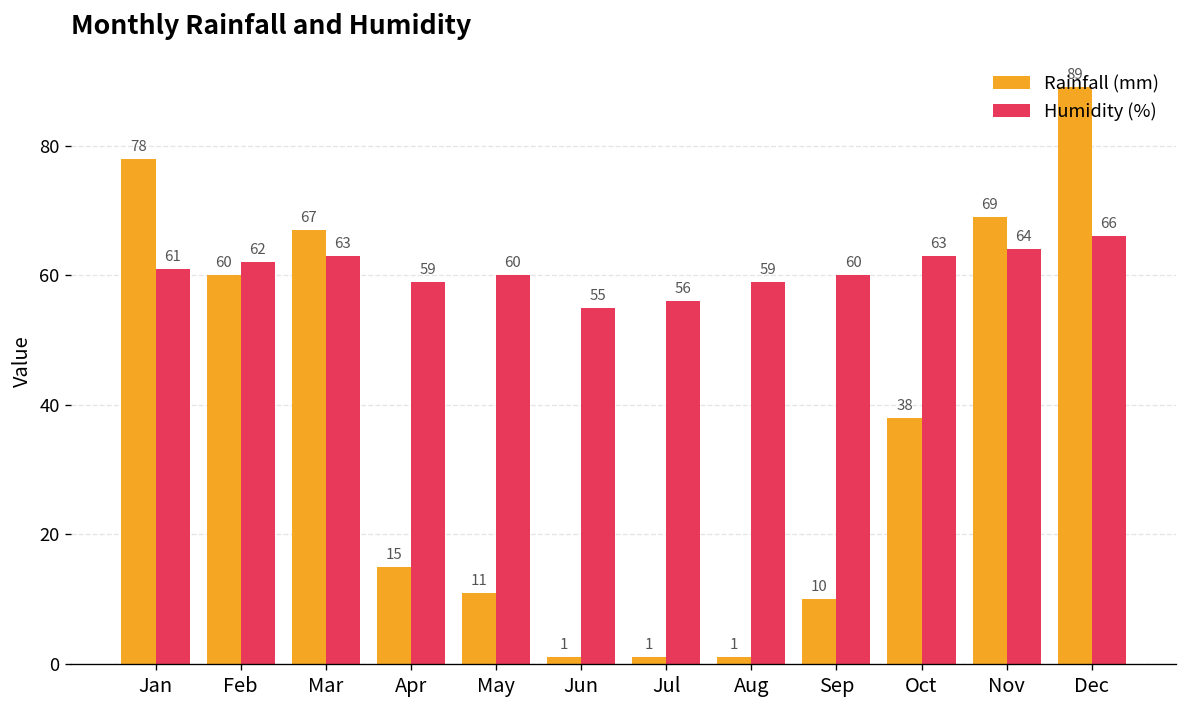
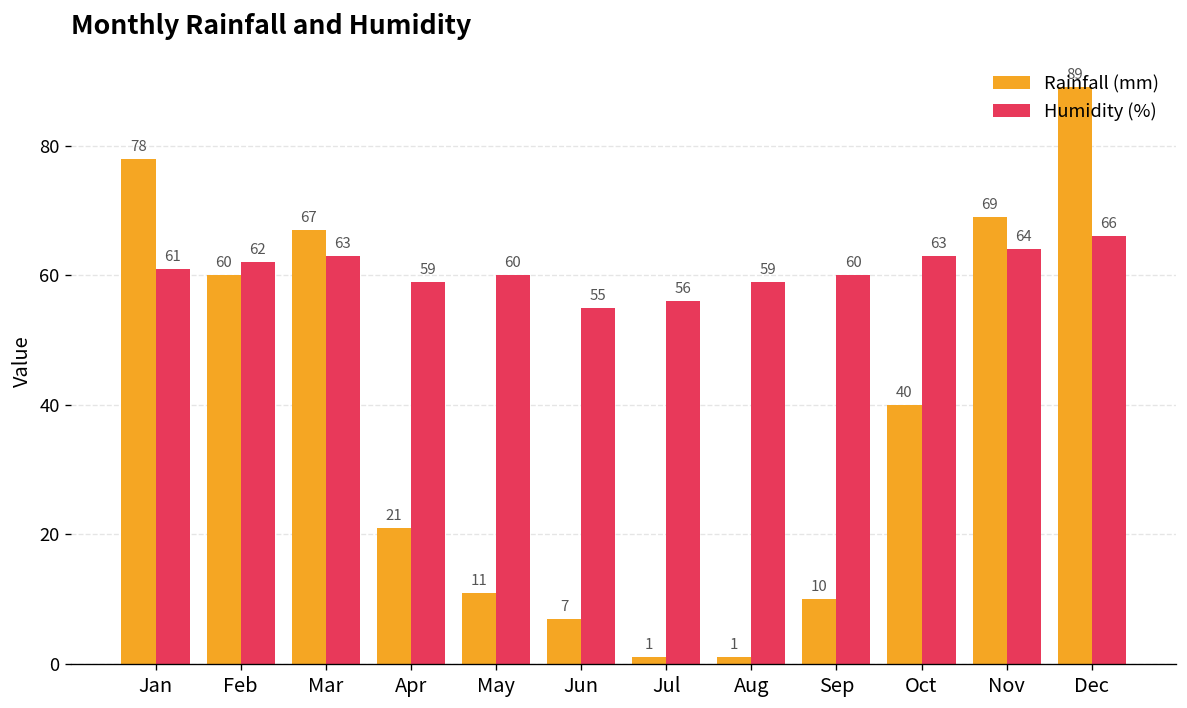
Rainfall (mm), Apr: 15 -> 21
Rainfall (mm), Jun: 1 -> 7
Rainfall (mm), Oct: 38 -> 40
